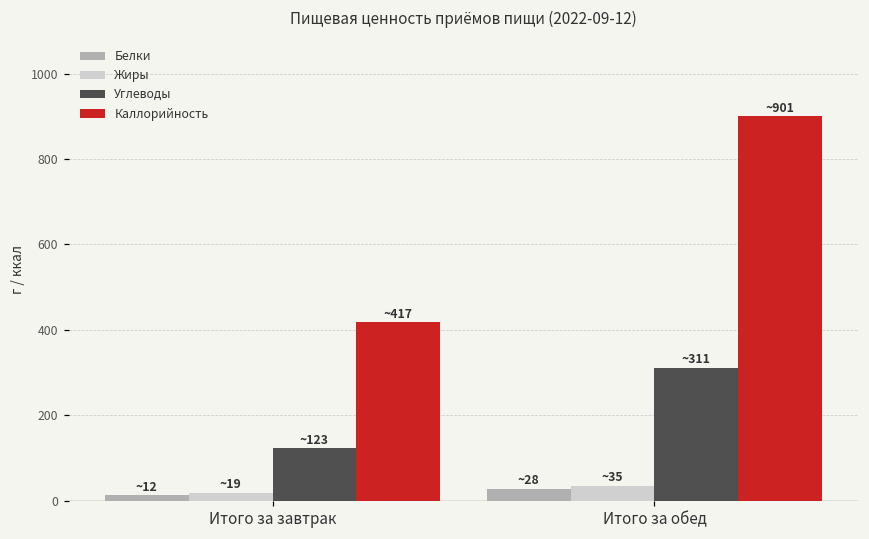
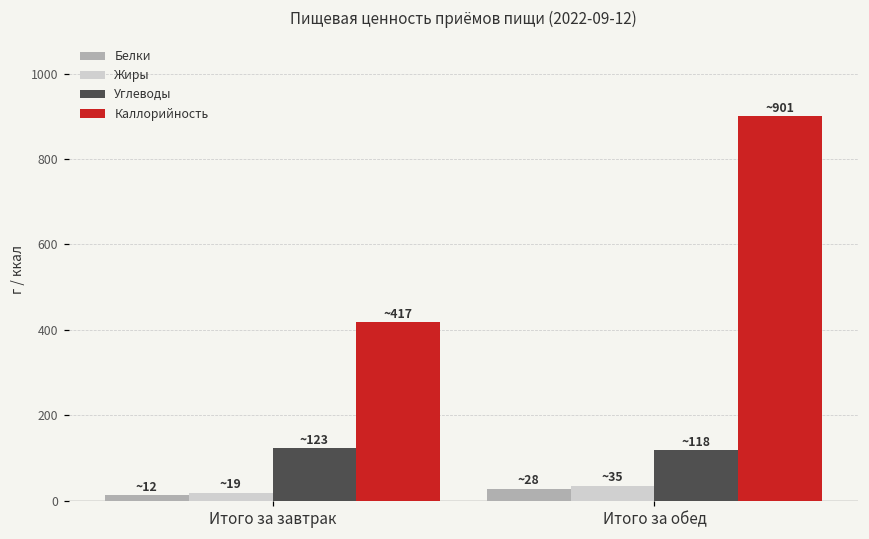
Углеводы, Итого за обед: 311 -> 118
